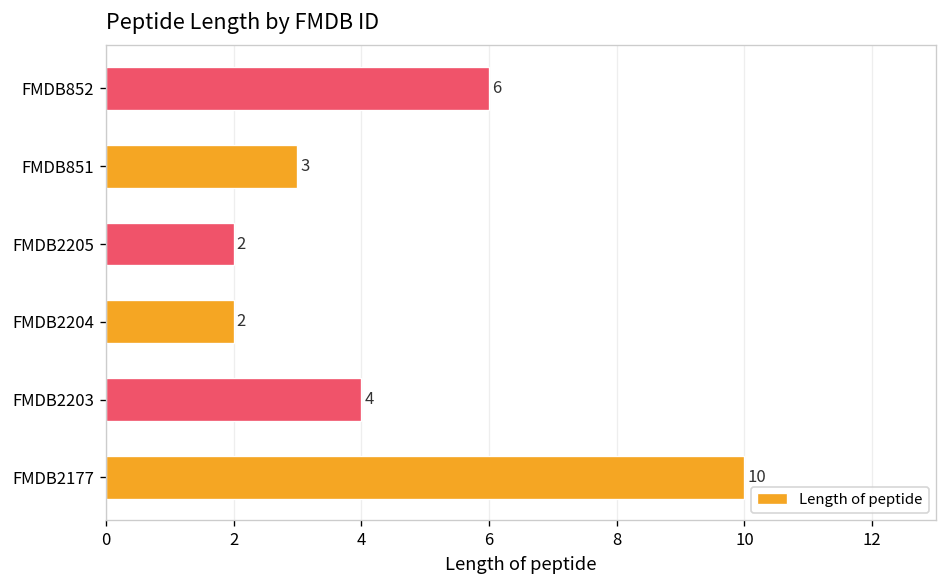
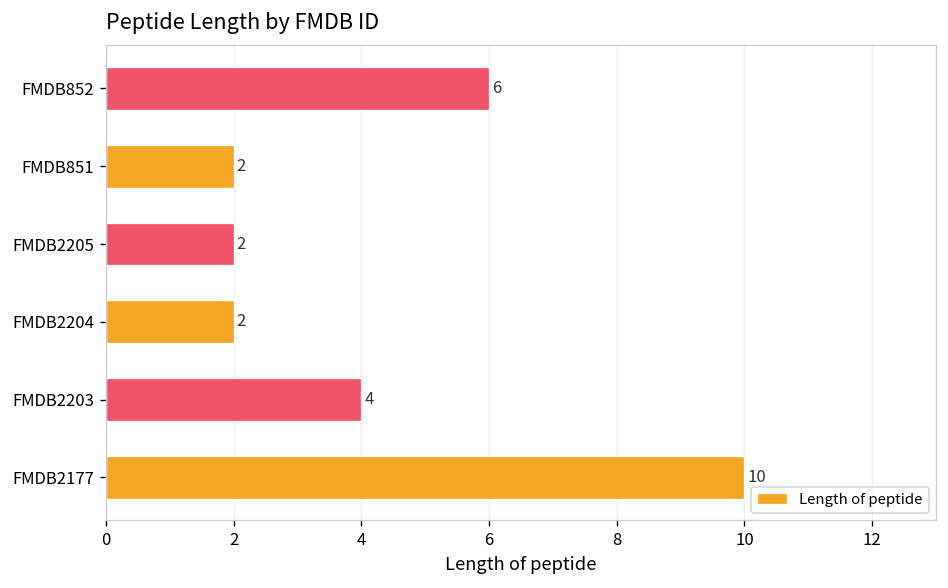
FMDB851: 3 -> 2
